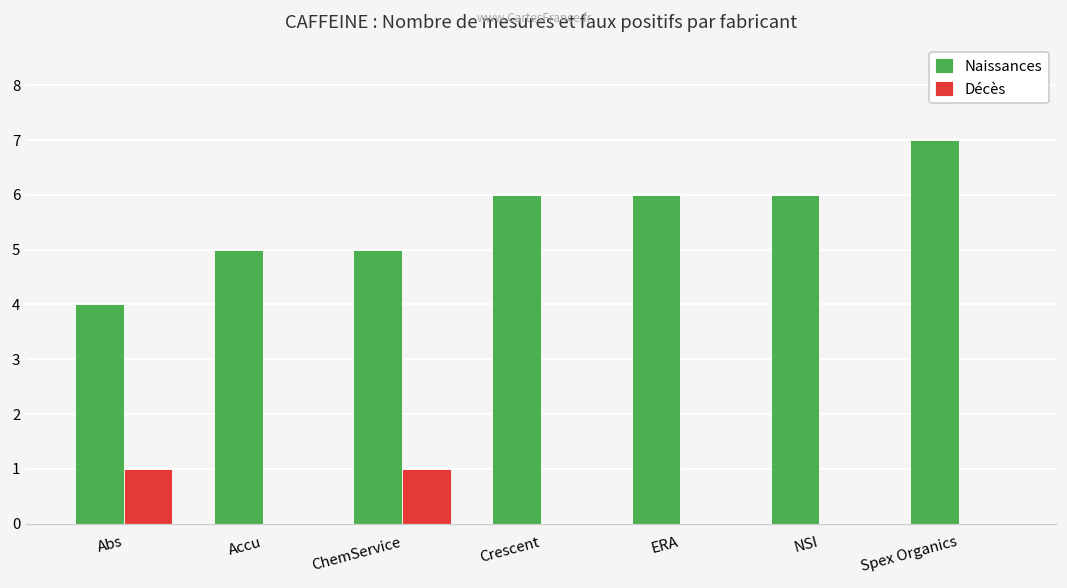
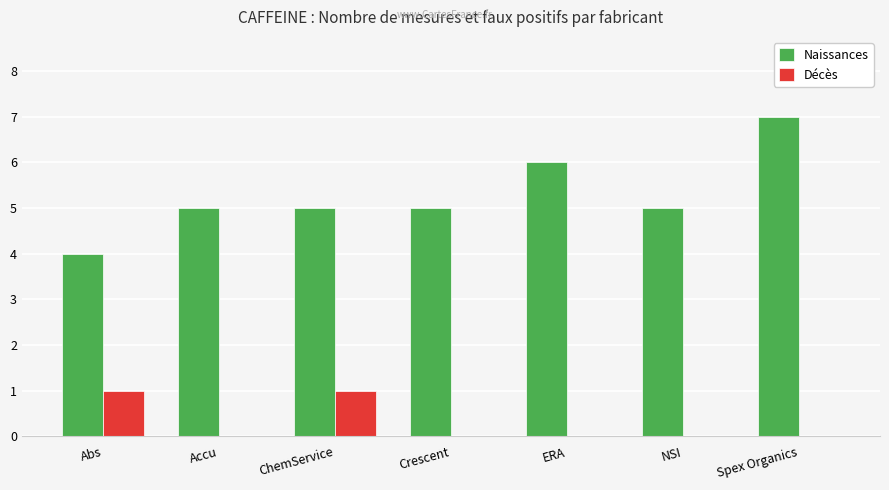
Naissances, Crescent: 6 -> 5
Naissances, NSI: 6 -> 5
